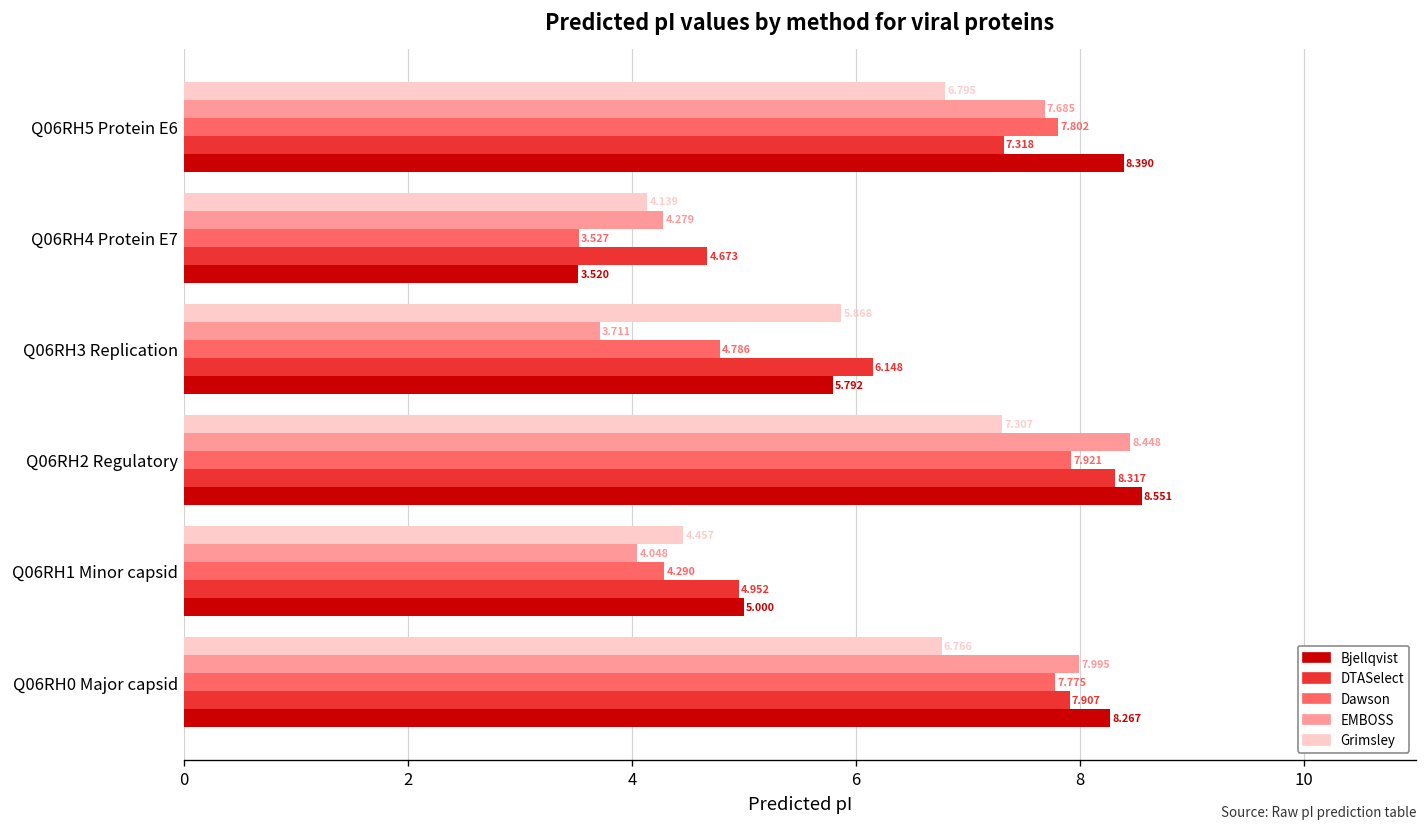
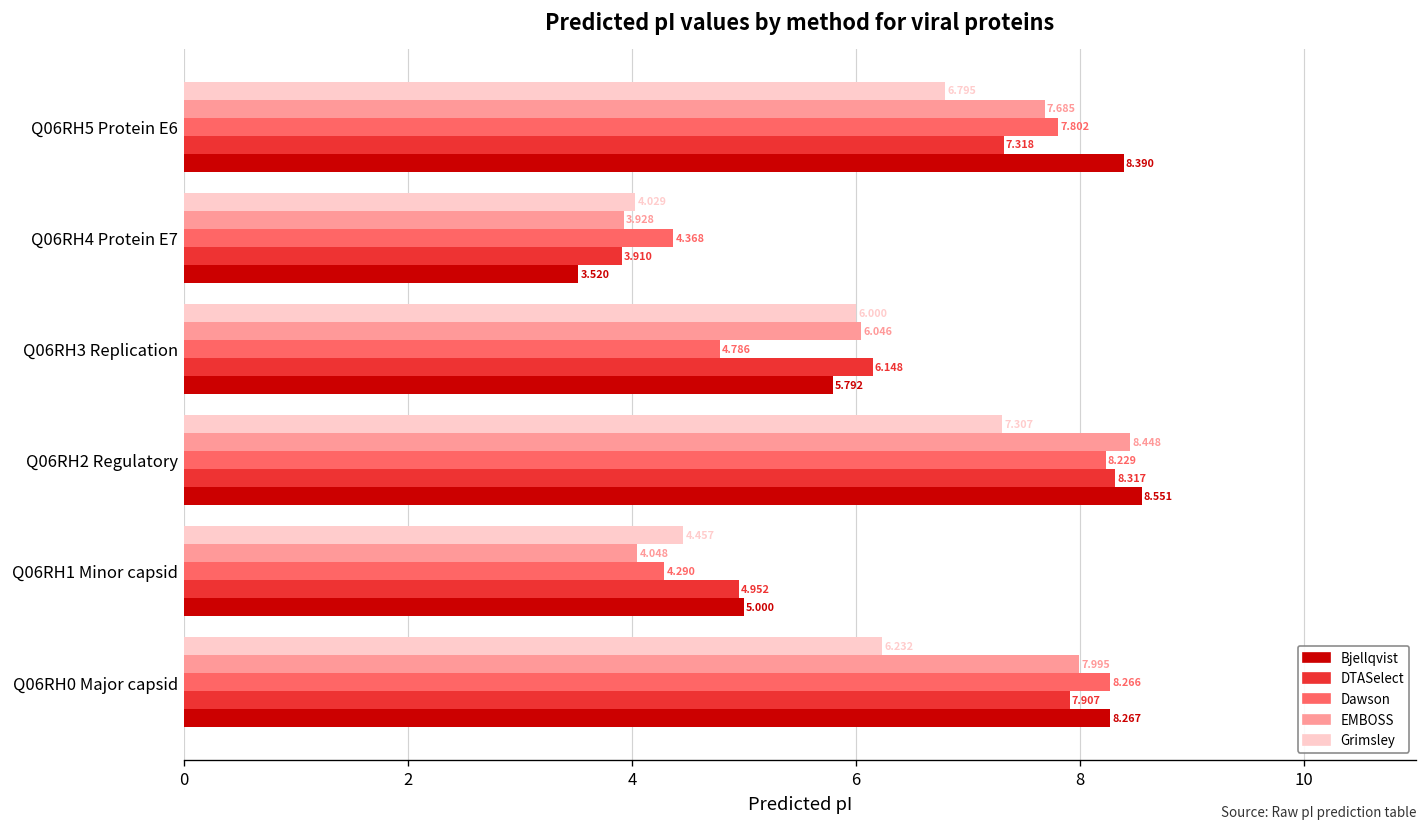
Grimsley, Q06RH4 Protein E7: 4.139 -> 4.029
EMBOSS, Q06RH4 Protein E7: 4.279 -> 3.928
Dawson, Q06RH4 Protein E7: 3.527 -> 4.368
DTASelect, Q06RH4 Protein E7: 4.673 -> 3.910
Grimsley, Q06RH3 Replication: 5.868 -> 6.000
EMBOSS, Q06RH3 Replication: 3.711 -> 6.046
Dawson, Q06RH2 Regulatory: 7.921 -> 8.229
Grimsley, Q06RH0 Major capsid: 6.766 -> 6.232
Dawson, Q06RH0 Major capsid: 7.775 -> 8.266
